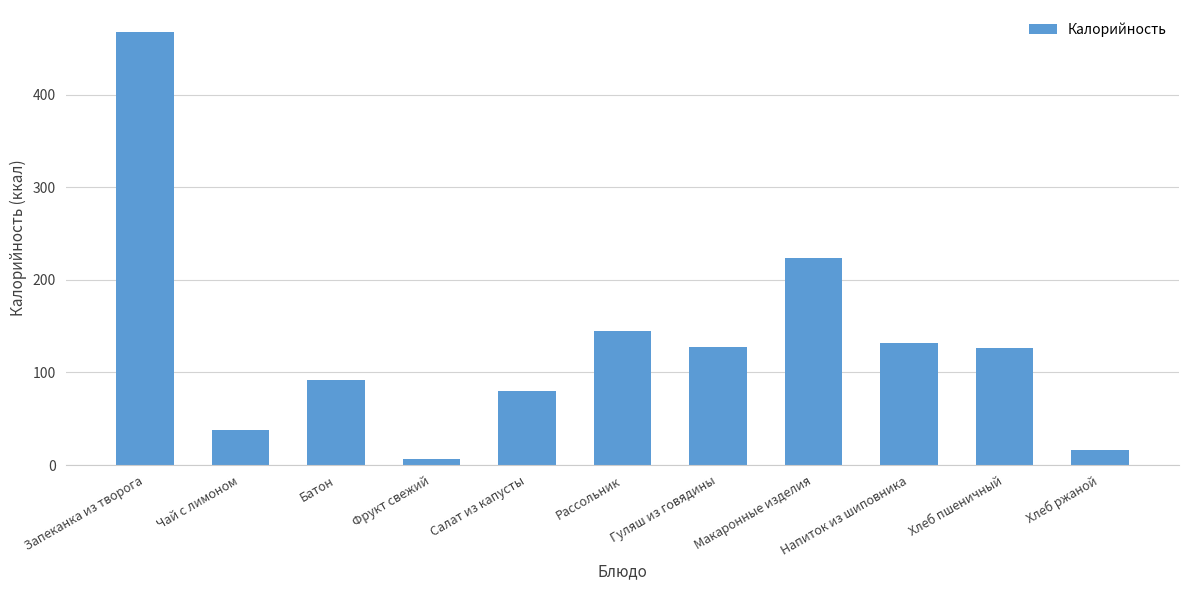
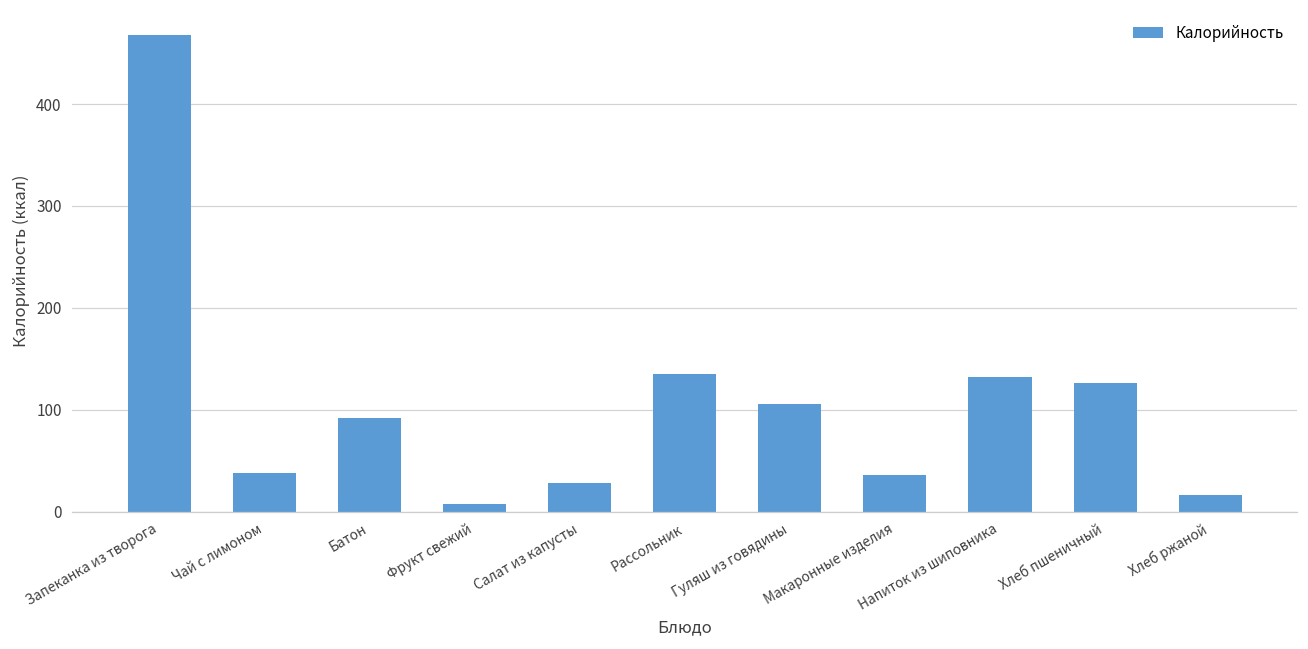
Салат из капусты: 80 -> 30
Рассольник: 150 -> 140
Гуляш из говядины: 130 -> 110
Макаронные изделия: 220 -> 40
